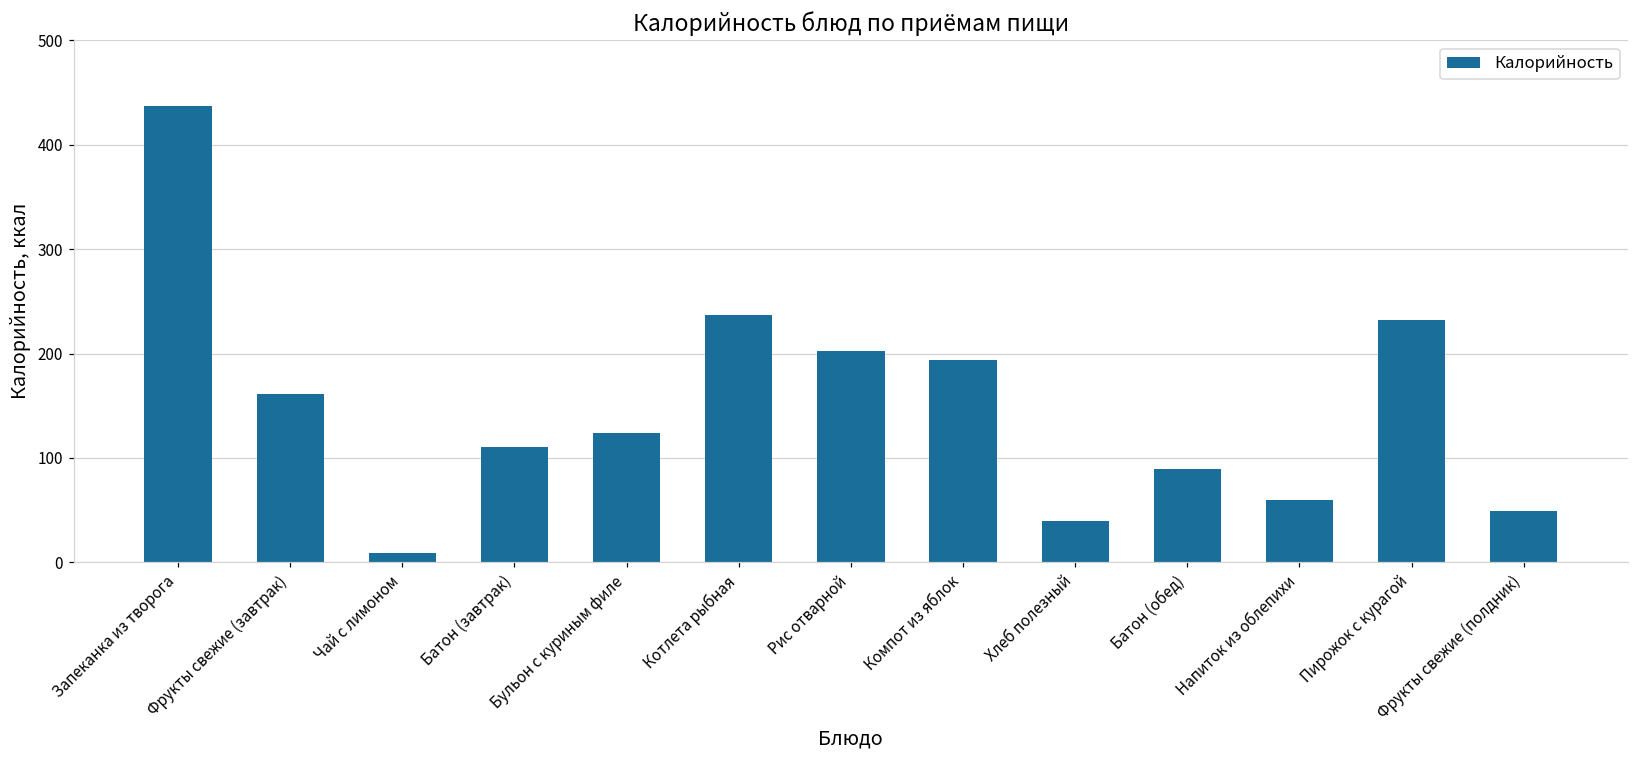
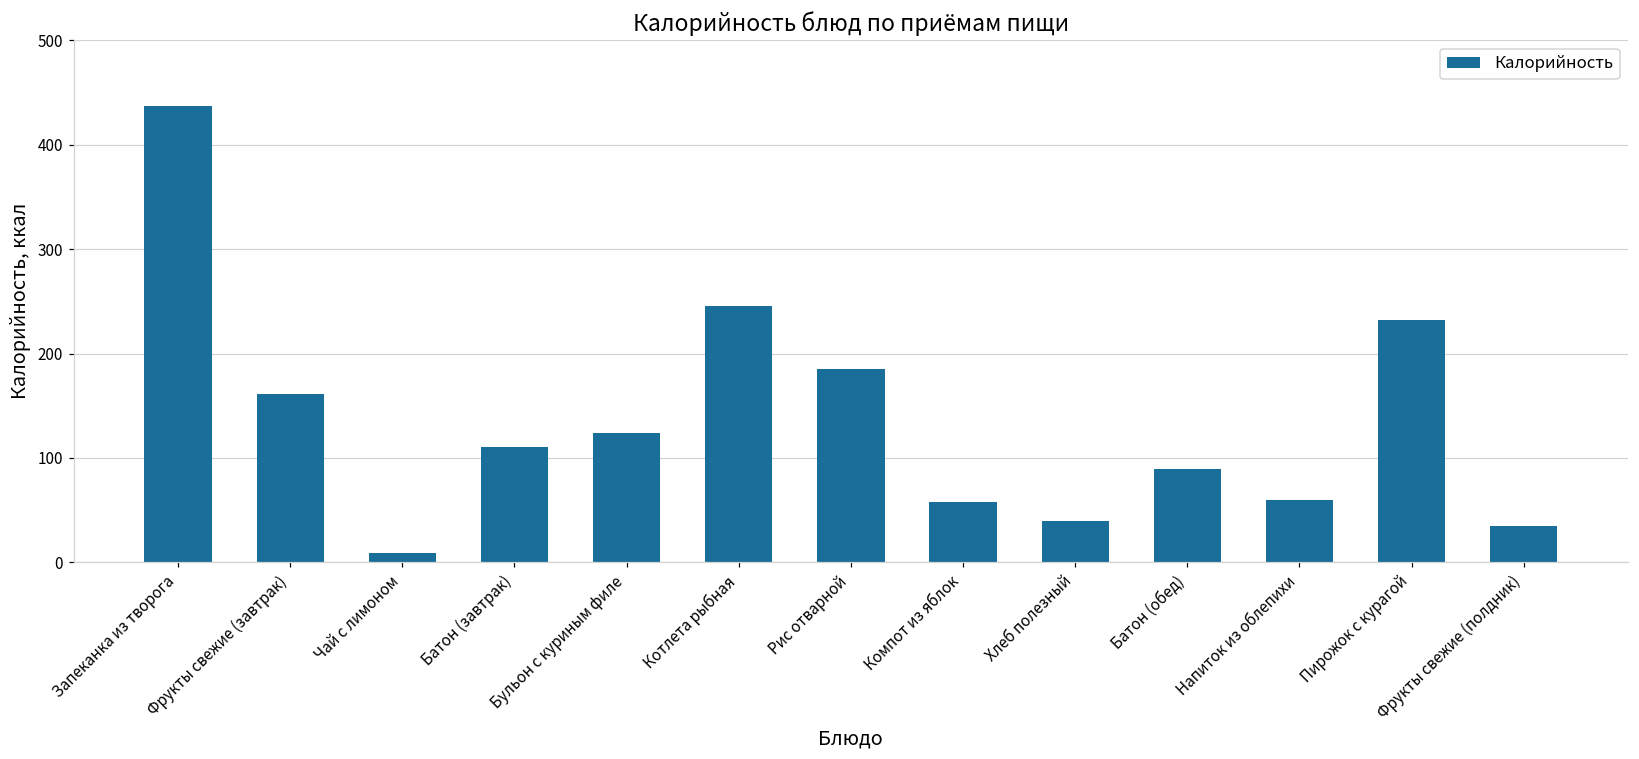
Котлета рыбная: 240 -> 250
Рис отварной: 200 -> 190
Компот из яблок: 190 -> 60
Фрукты свежие (полдник): 50 -> 40
